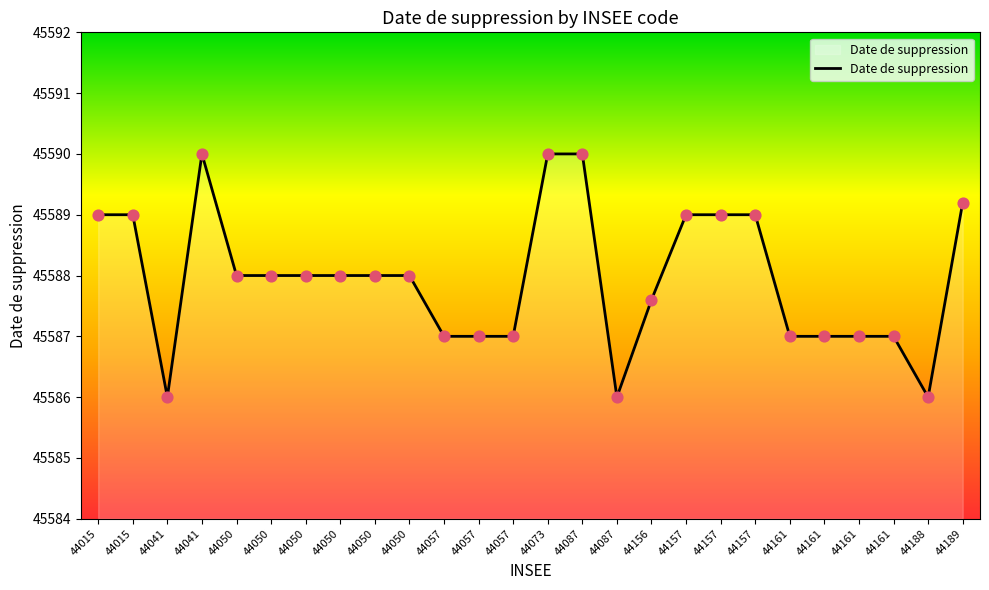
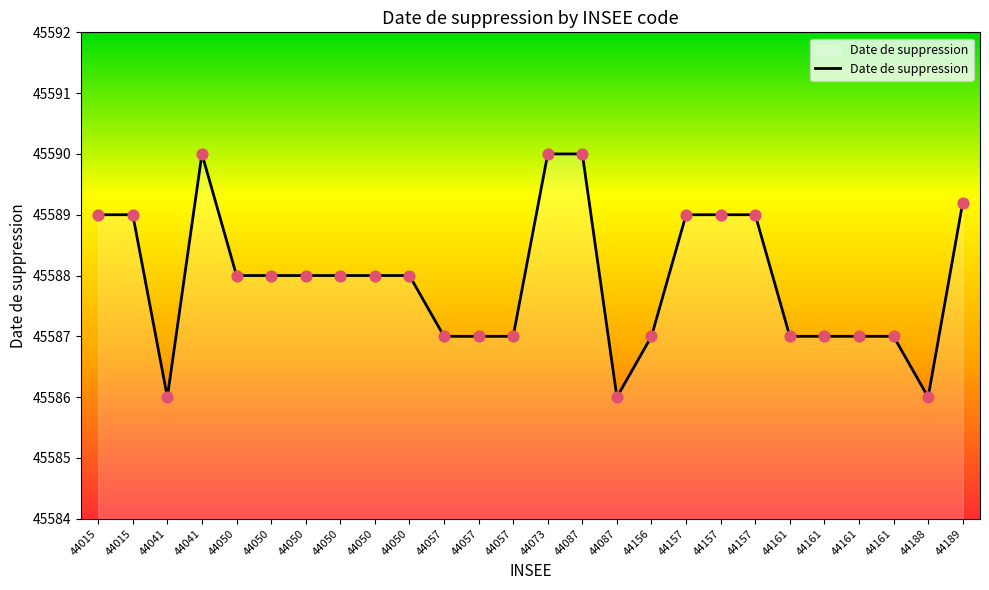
44156: 45587.6 -> 45587.0
